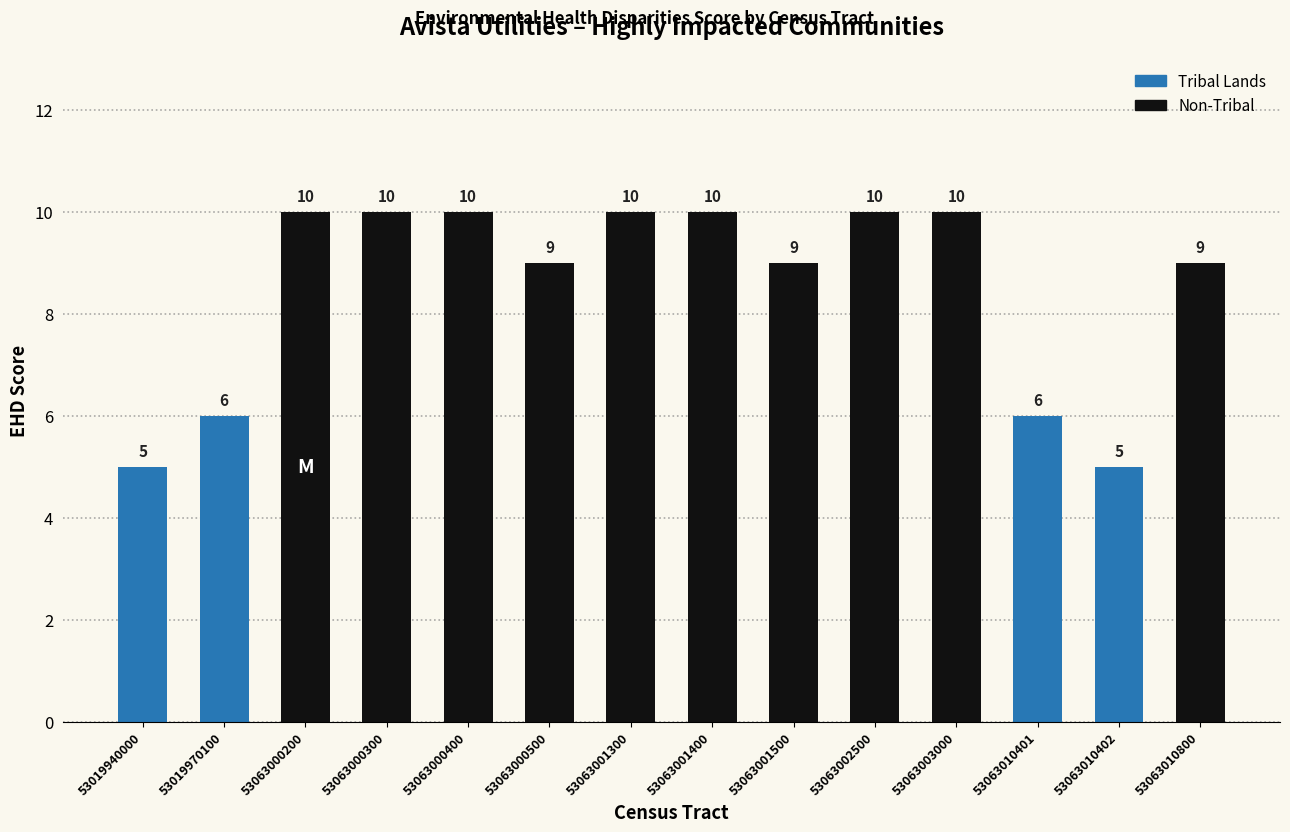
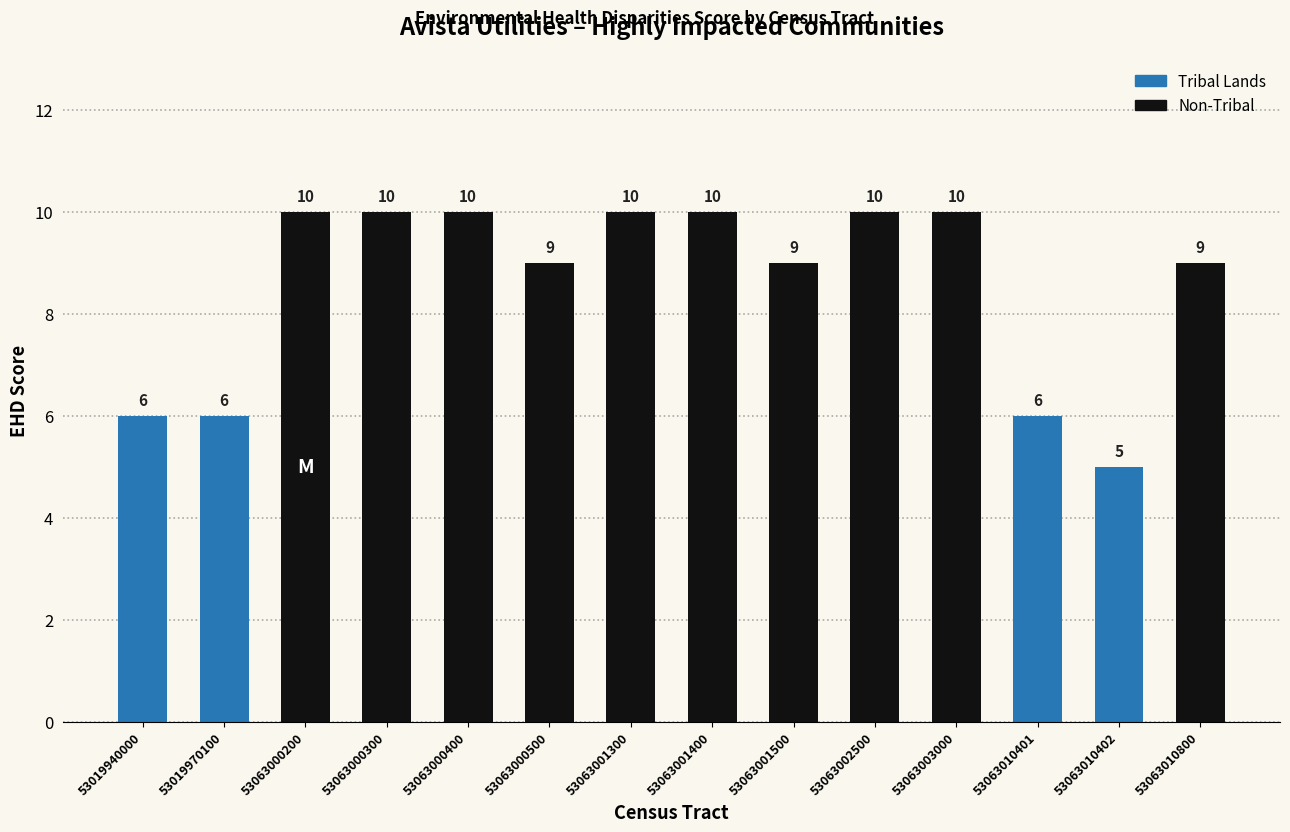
Tribal Lands, 53019940000: 5 -> 6
